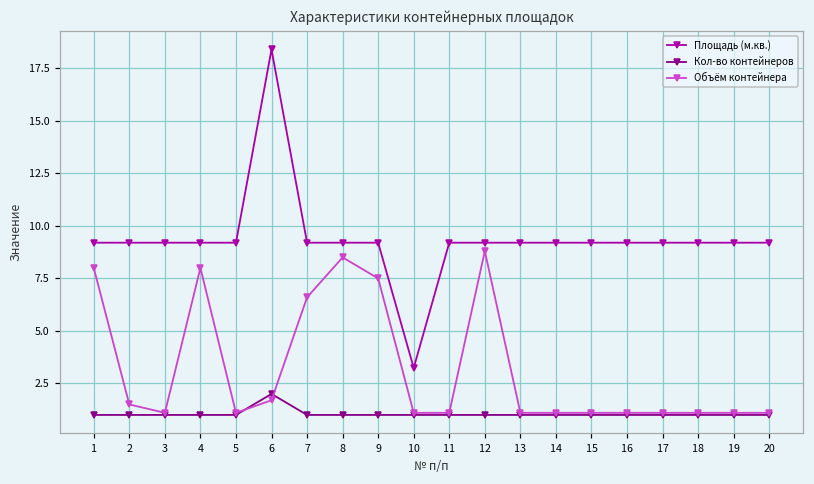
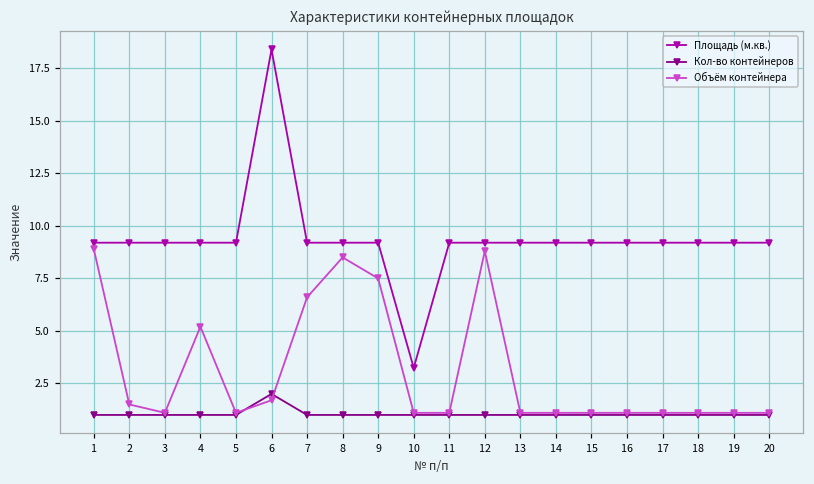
Объём контейнера, 1: 8.0 -> 8.9
Объём контейнера, 4: 8.0 -> 5.2
